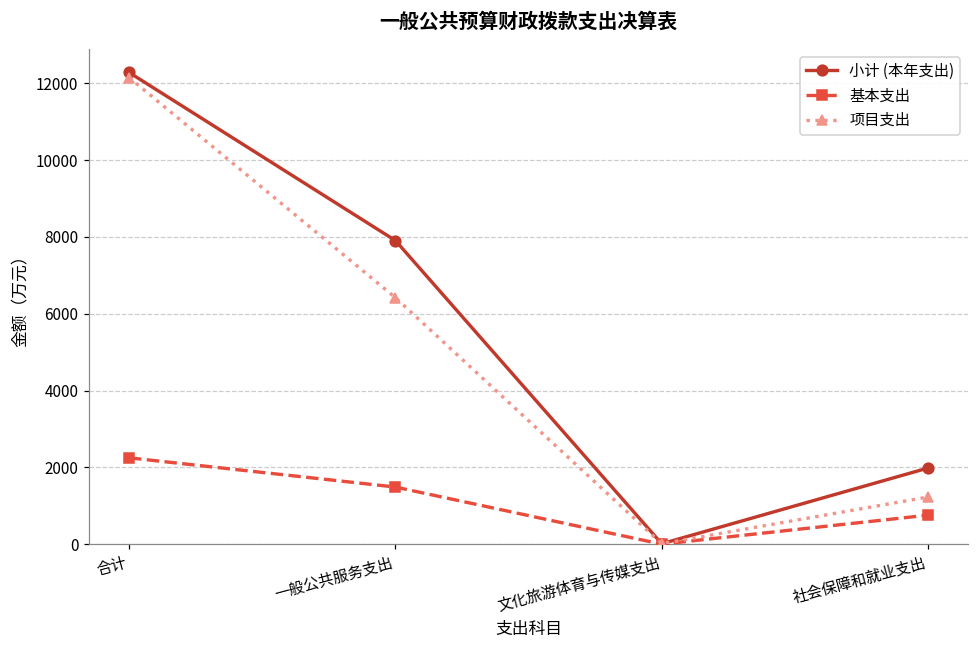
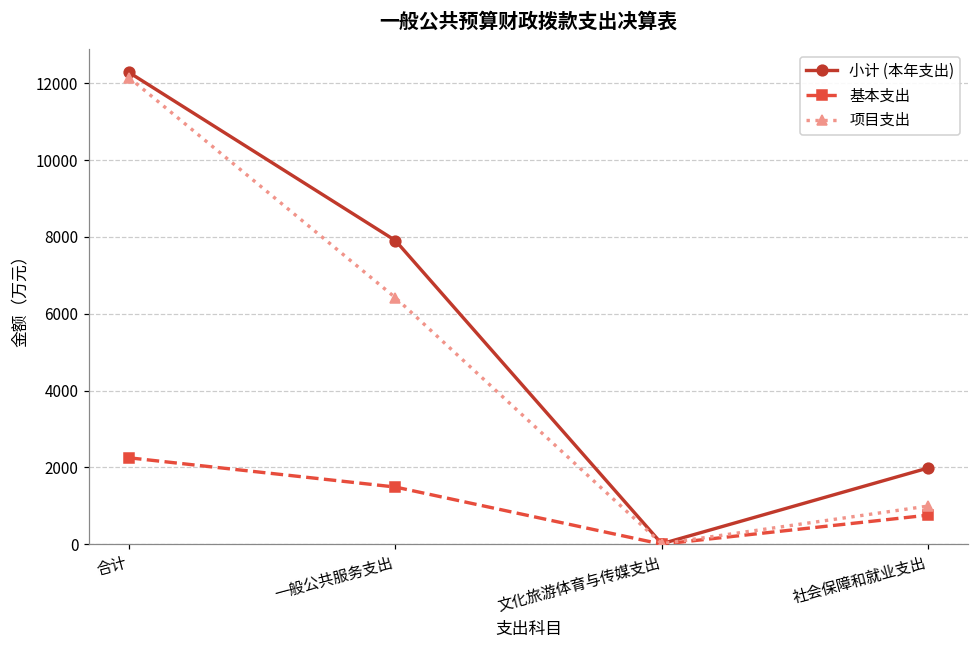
项目支出, 社会保障和就业支出: 1200 -> 1000
